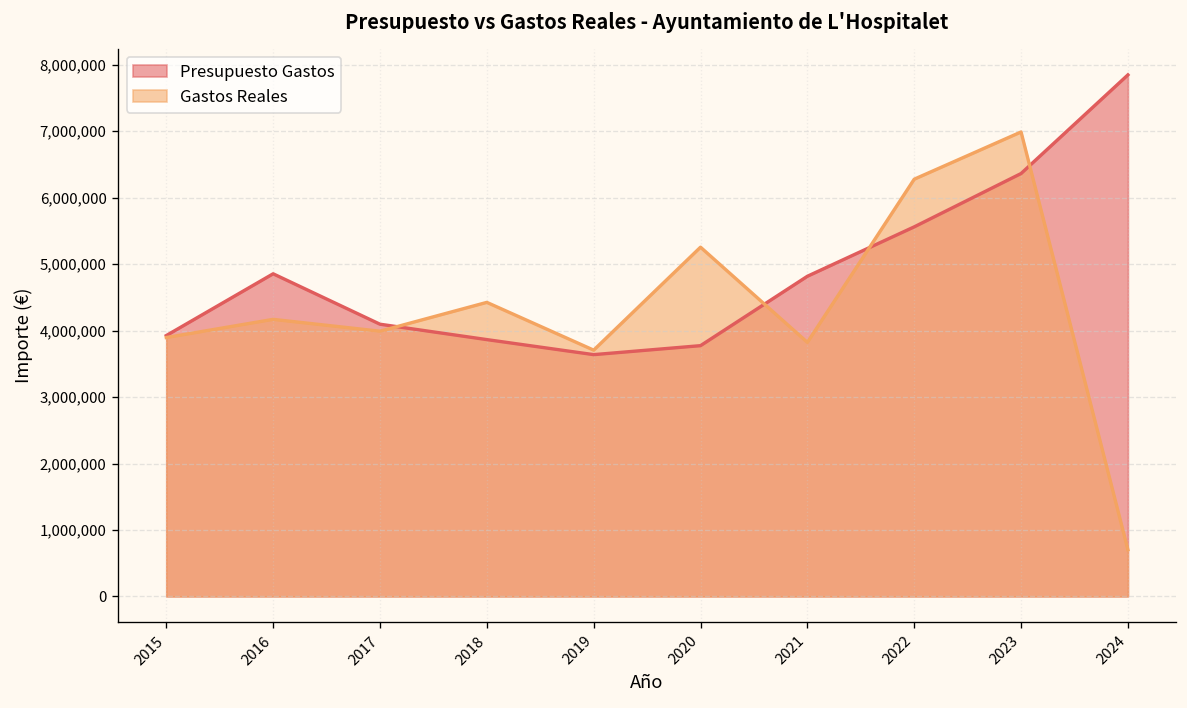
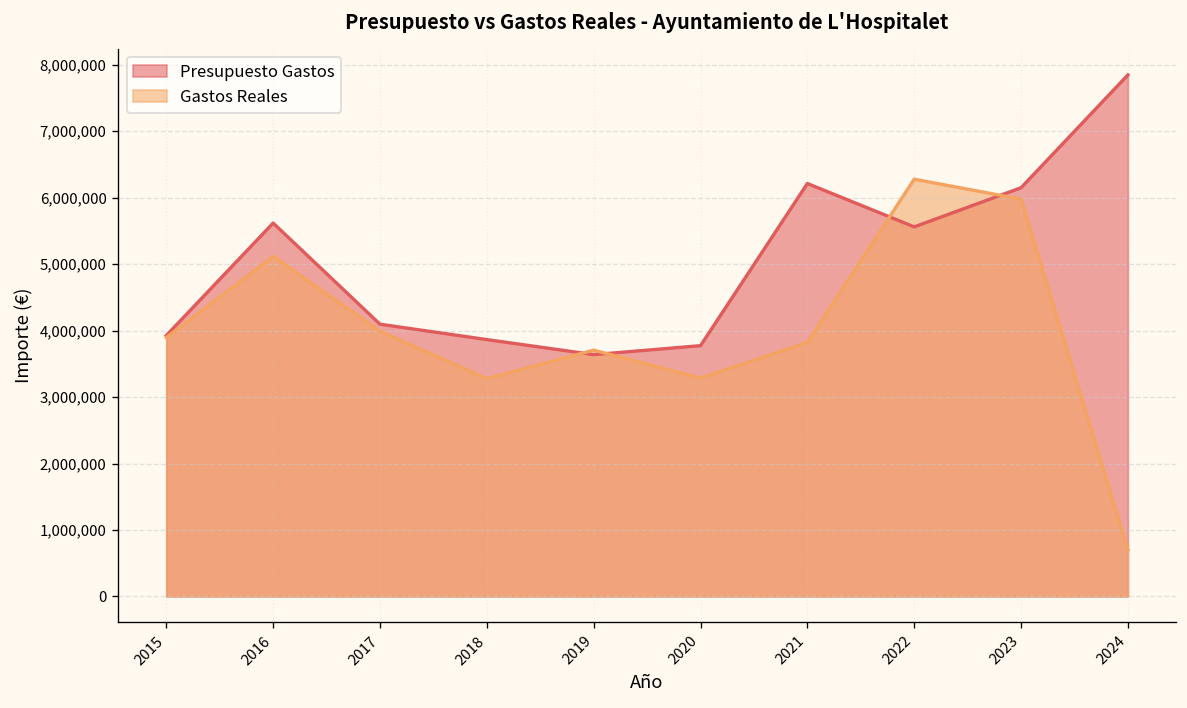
Presupuesto Gastos, 2016: 4,900,000 -> 5,600,000
Gastos Reales, 2016: 4,200,000 -> 5,100,000
Gastos Reales, 2018: 4,400,000 -> 3,300,000
Gastos Reales, 2020: 5,300,000 -> 3,300,000
Presupuesto Gastos, 2021: 4,800,000 -> 6,200,000
Presupuesto Gastos, 2023: 6,400,000 -> 6,200,000
Gastos Reales, 2023: 7,000,000 -> 6,000,000
